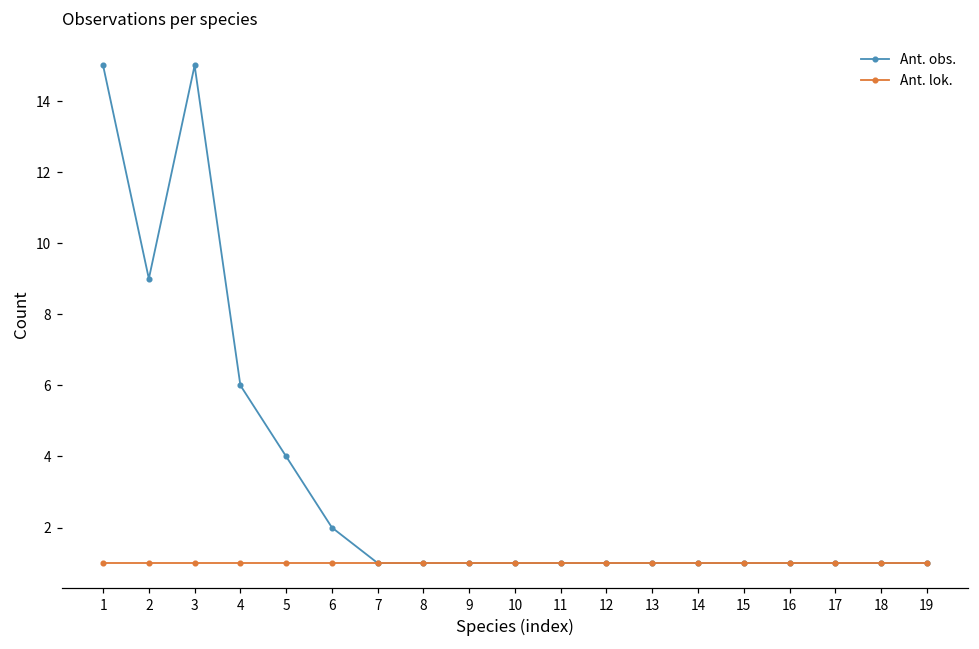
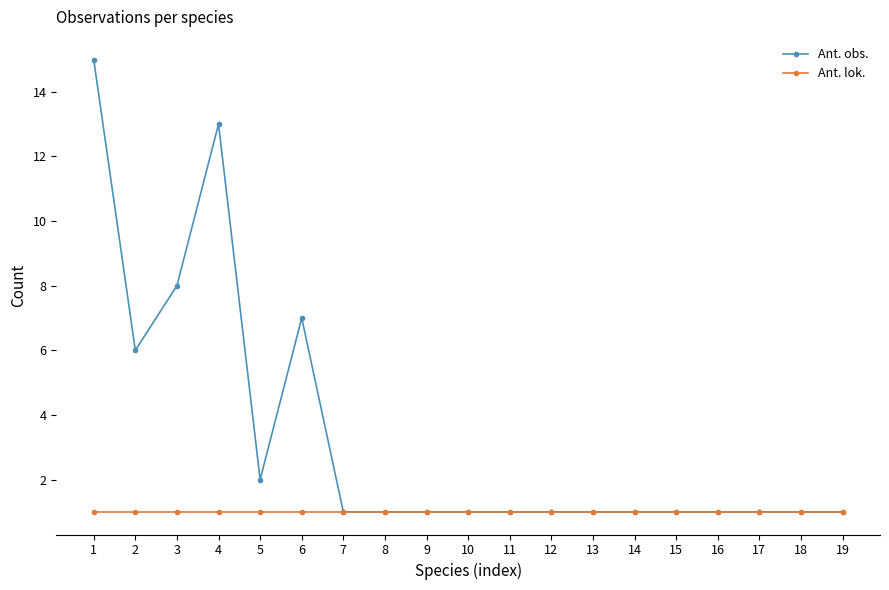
Ant. obs., 2: 9 -> 6
Ant. obs., 3: 15 -> 8
Ant. obs., 4: 6 -> 13
Ant. obs., 5: 4 -> 2
Ant. obs., 6: 2 -> 7
